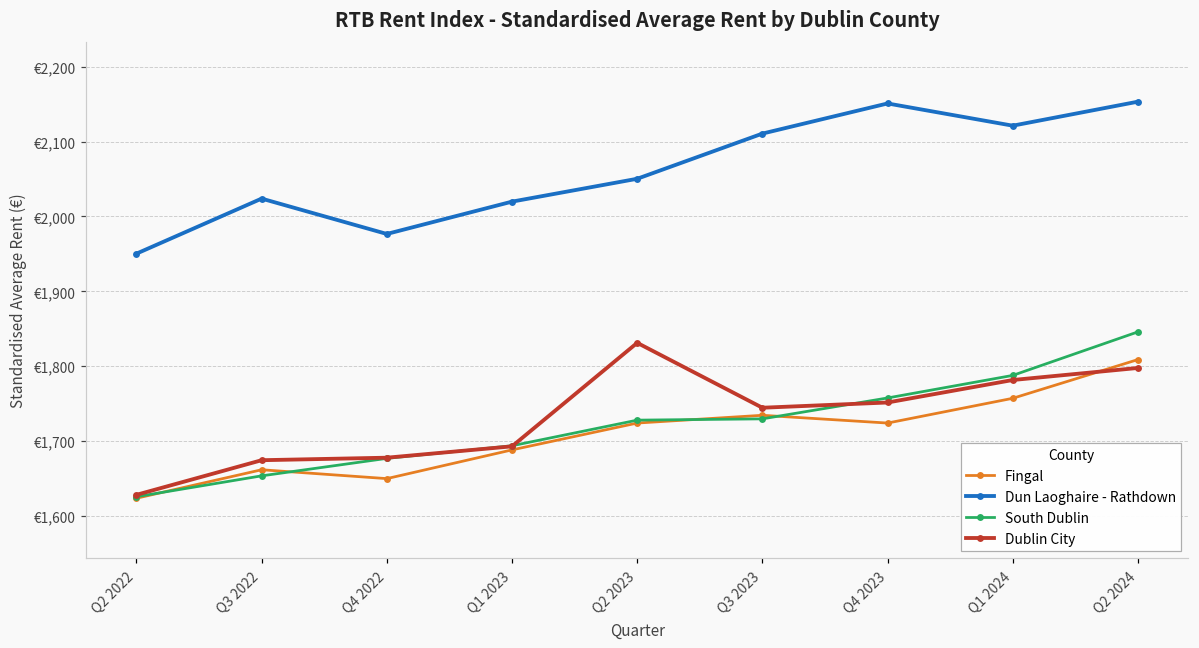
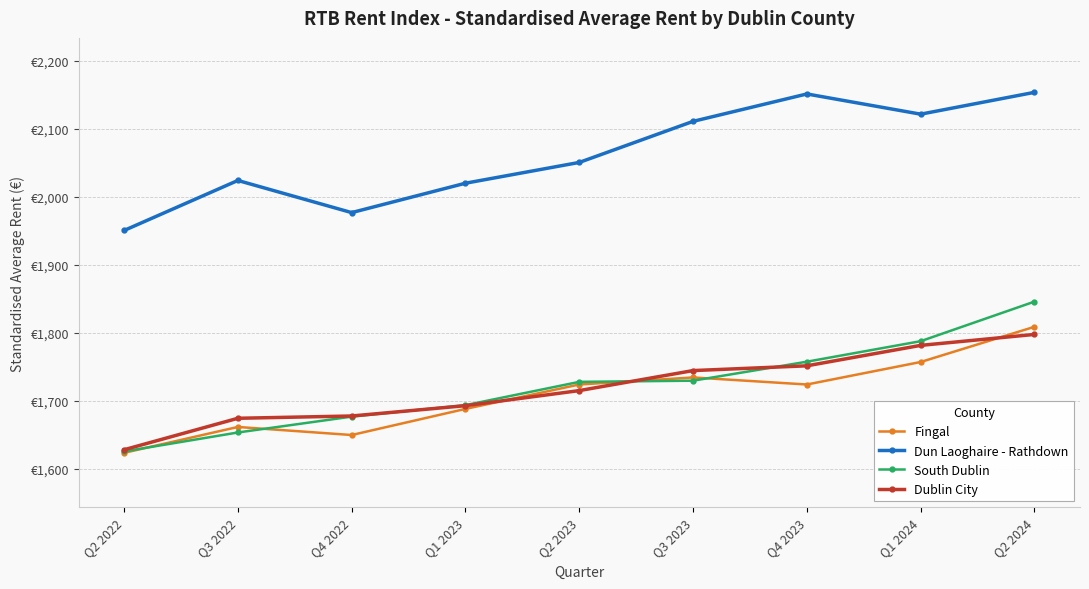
Dublin City, Q2 2023: €1,830 -> €1,720
